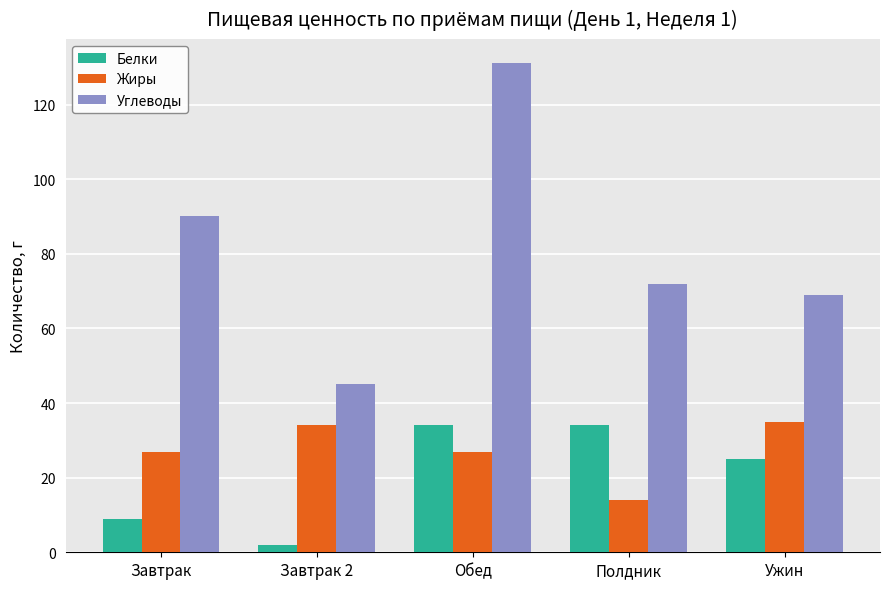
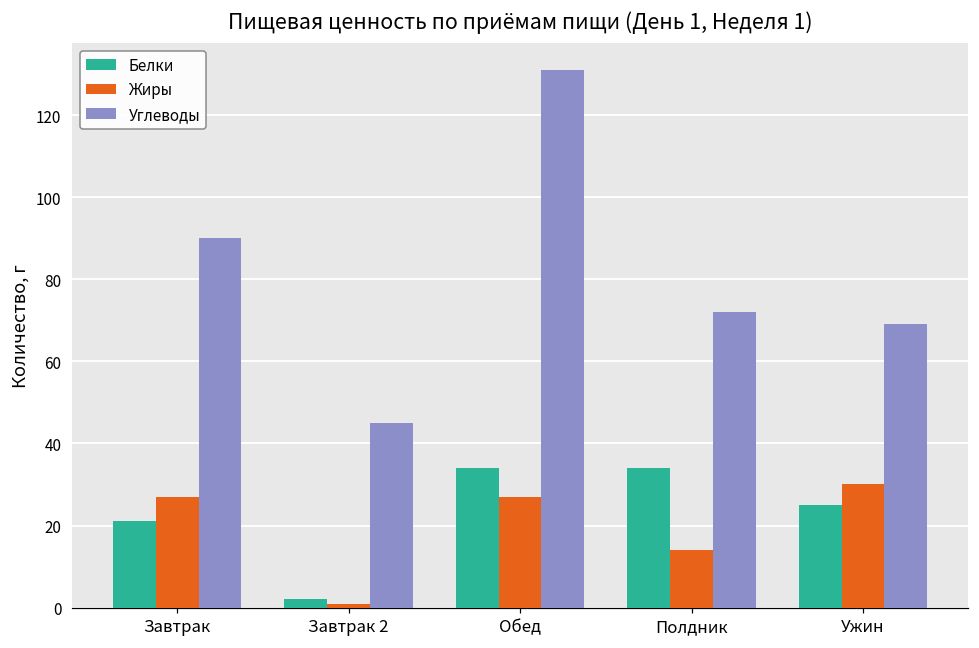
Белки, Завтрак: 9 -> 21
Жиры, Завтрак 2: 34 -> 1
Жиры, Ужин: 35 -> 30
